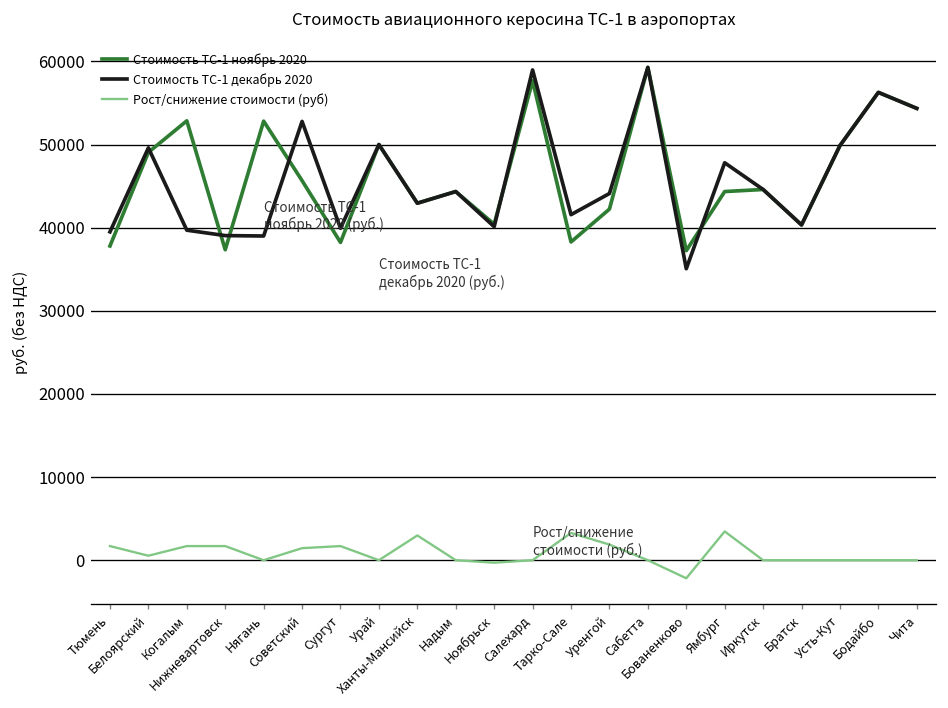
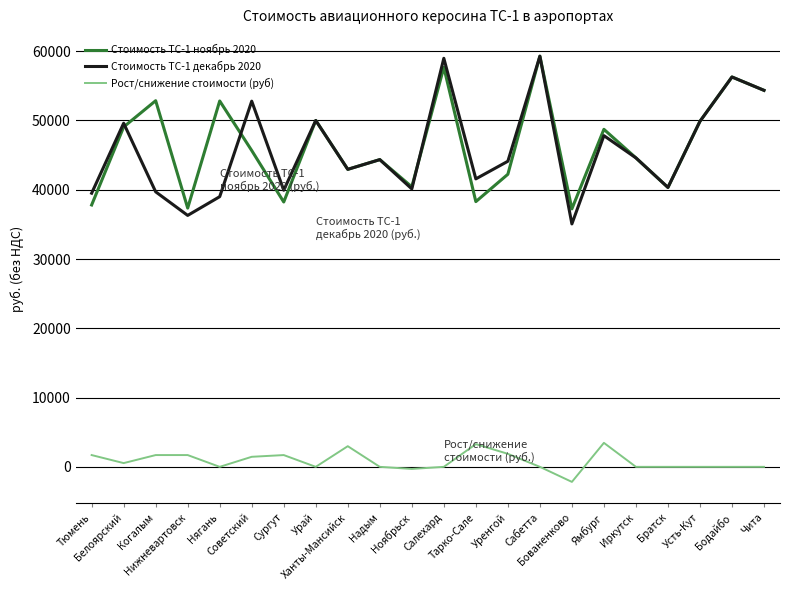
Стоимость ТС-1 декабрь 2020, Нижневартовск: 39000 -> 36000
Стоимость ТС-1 ноябрь 2020, Ямбург: 44000 -> 49000
